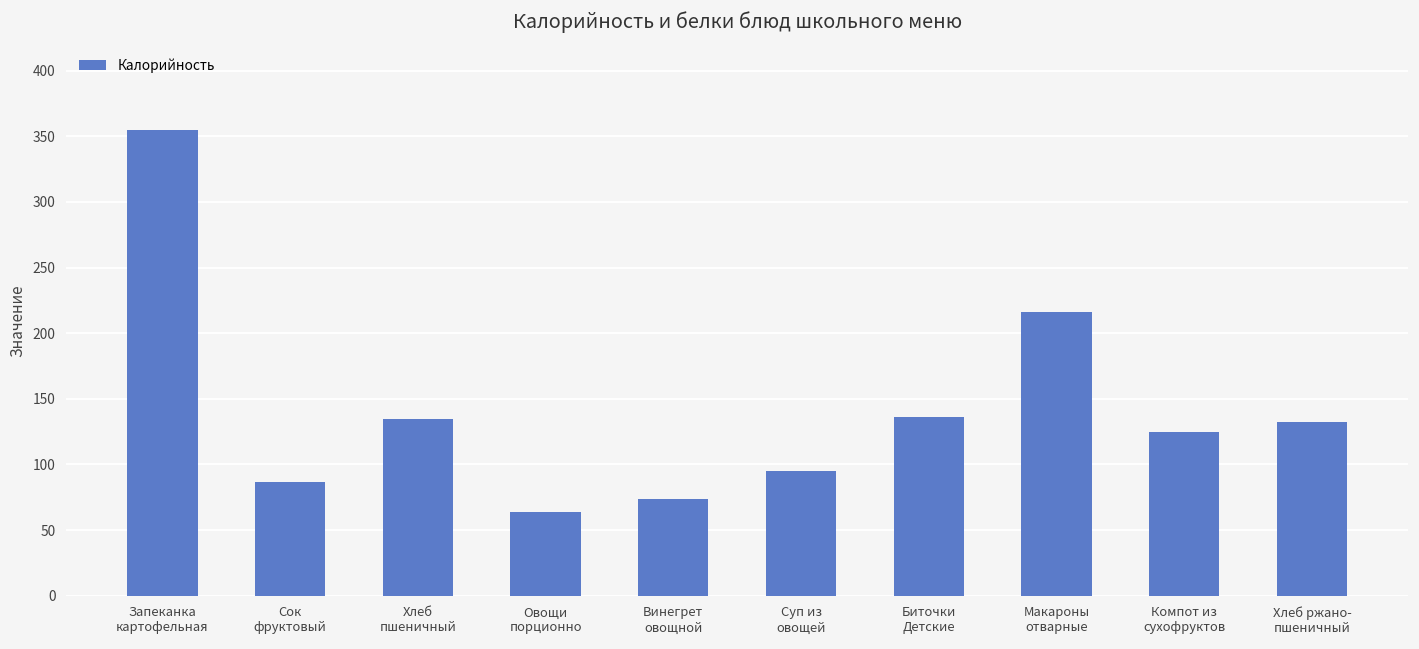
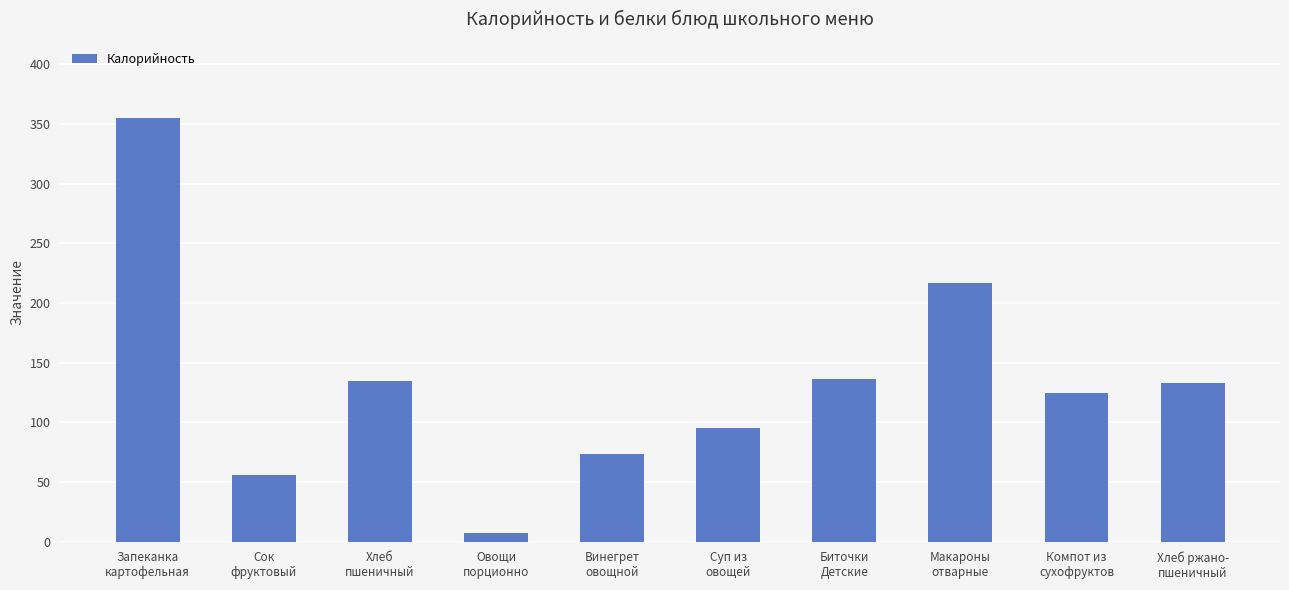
Сок фруктовый: 86 -> 56
Овощи порционно: 64 -> 7
